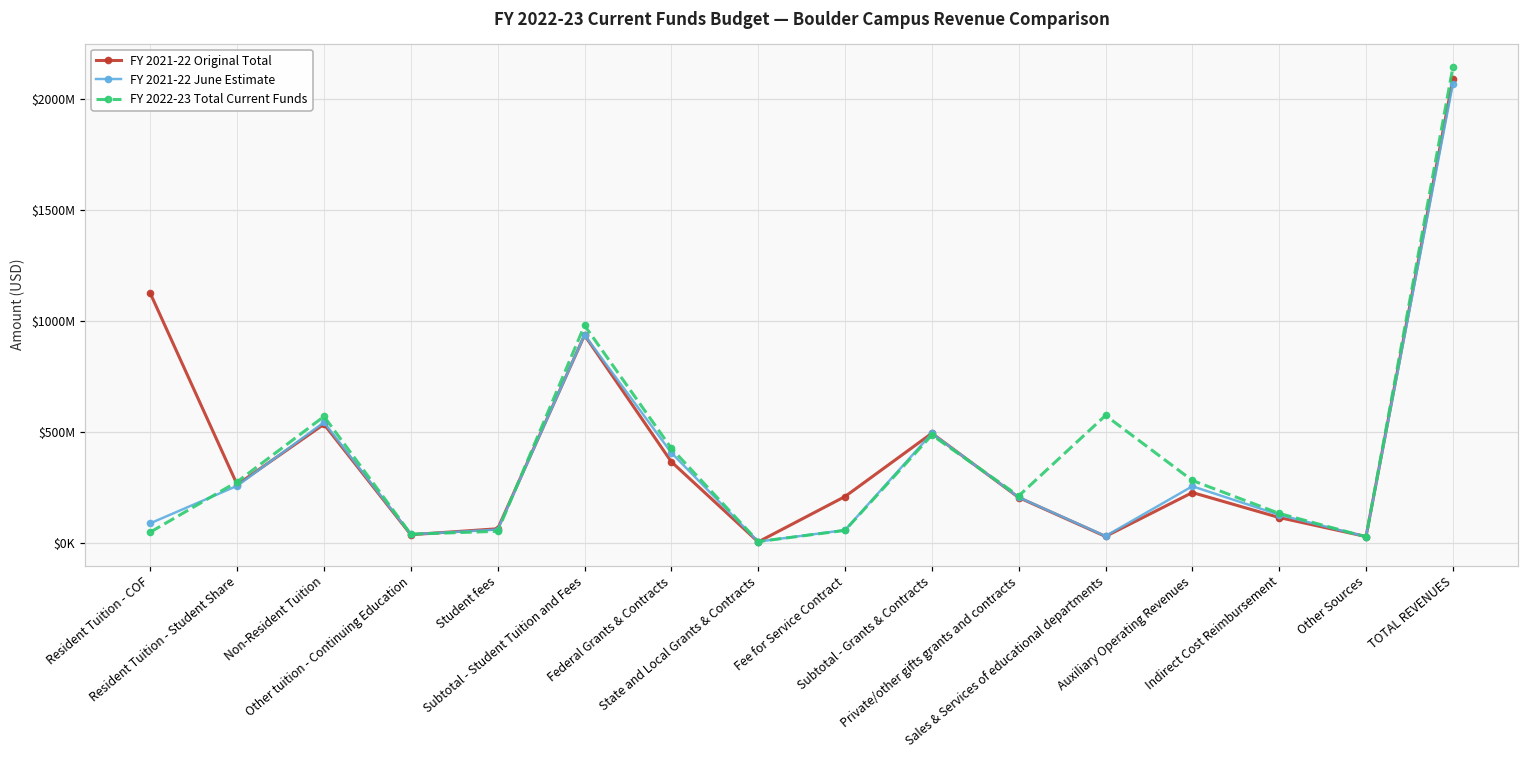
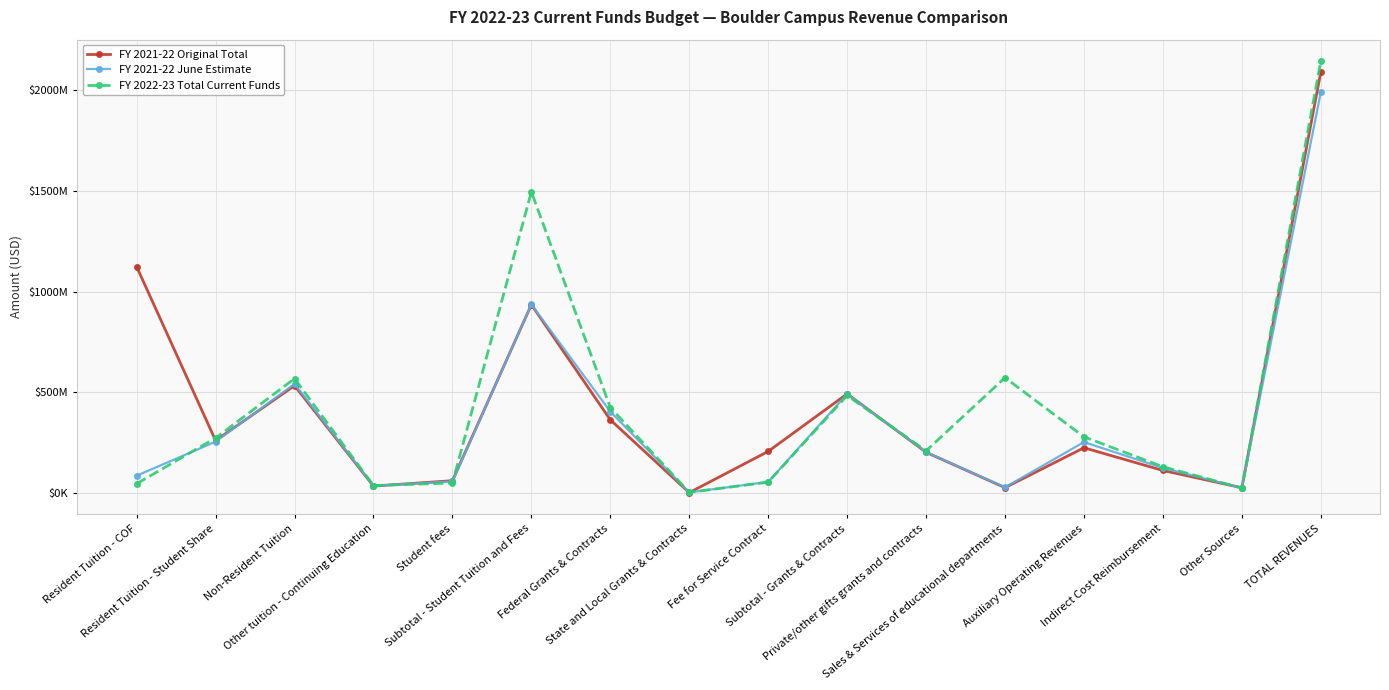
FY 2022-23 Total Current Funds, Subtotal - Student Tuition and Fees: $980000000 -> $1500000000
FY 2021-22 June Estimate, TOTAL REVENUES: $2070000000 -> $1990000000
